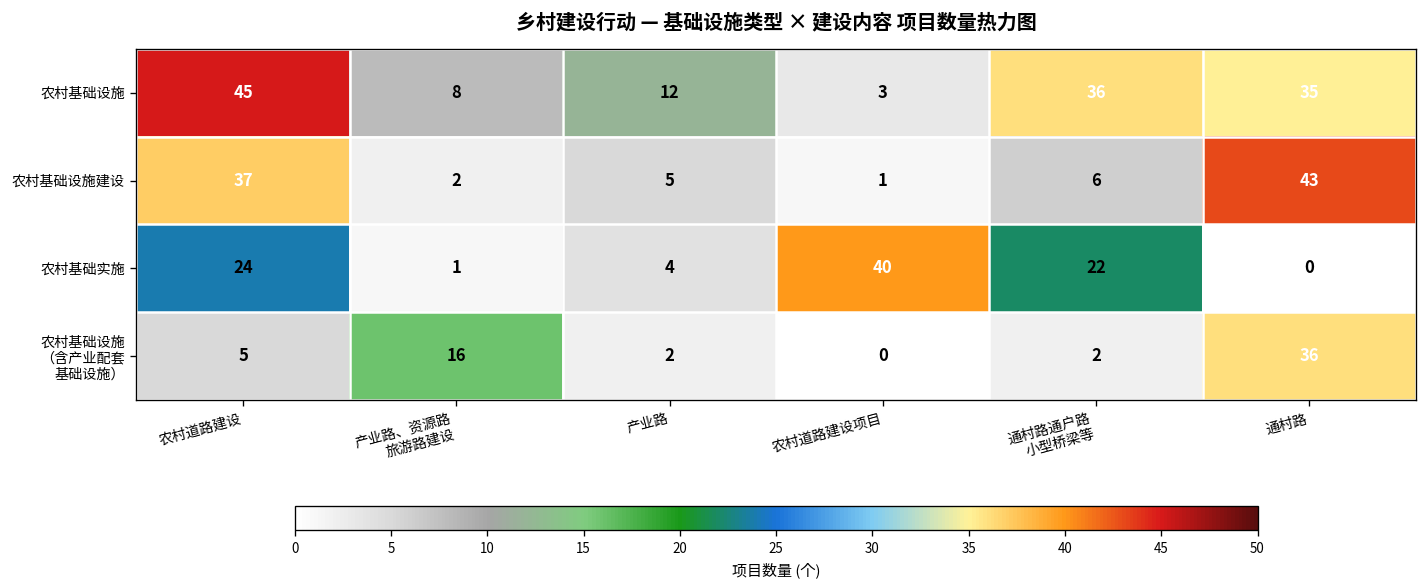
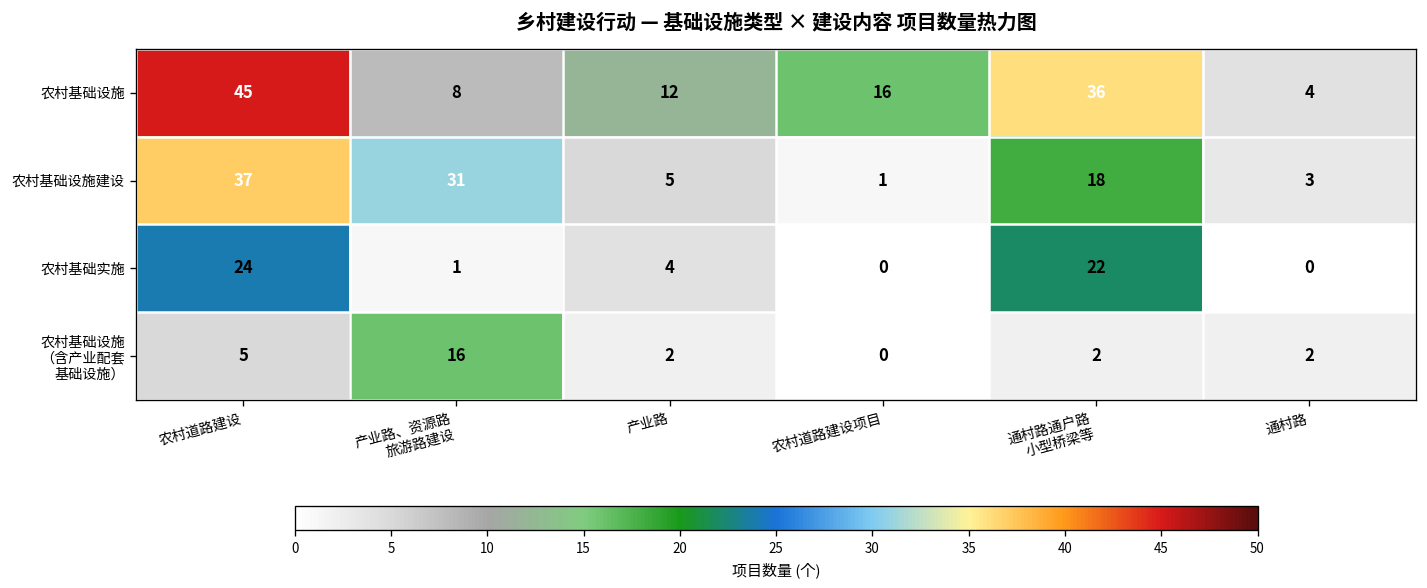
农村基础设施, 农村道路建设项目: 3 -> 16
农村基础设施, 通村路: 35 -> 4
农村基础设施建设, 产业路、资源路 旅游路建设: 2 -> 31
农村基础设施建设, 通村路通户路 小型桥梁等: 6 -> 18
农村基础设施建设, 通村路: 43 -> 3
农村基础实施, 农村道路建设项目: 40 -> 0
农村基础设施 （含产业配套 基础设施）, 通村路: 36 -> 2
